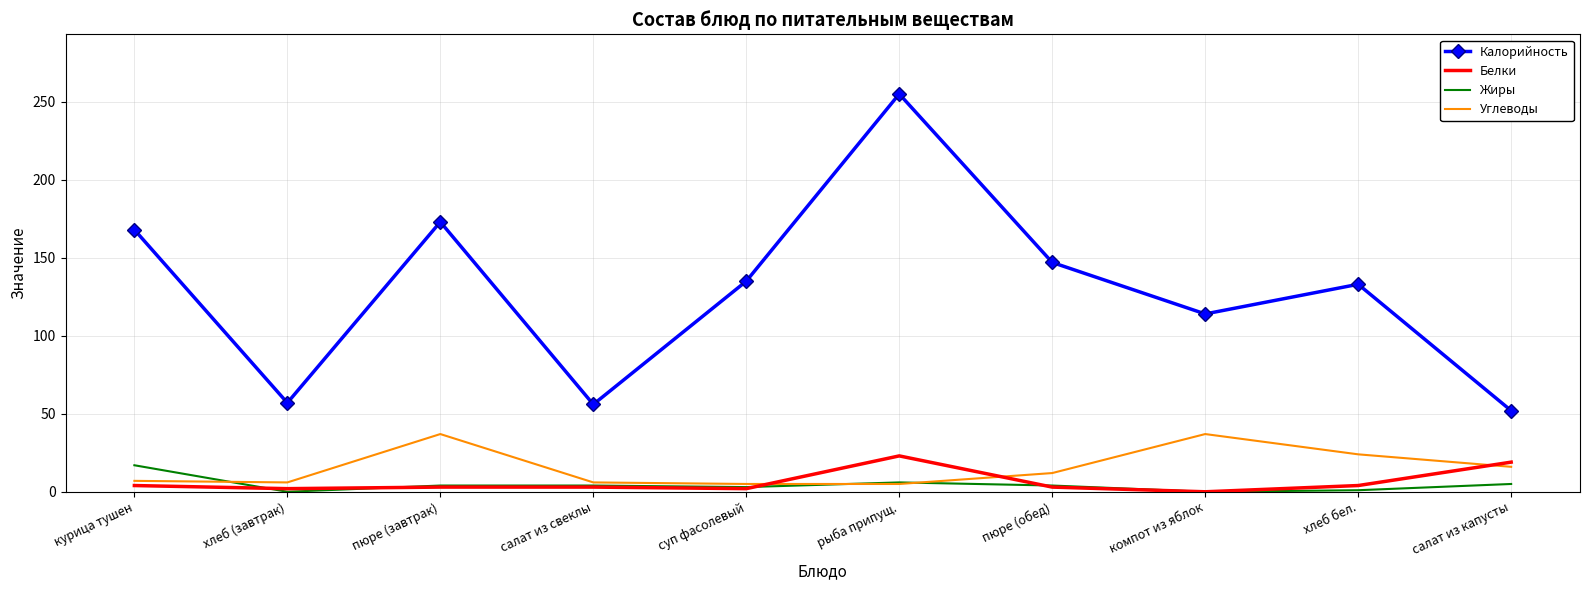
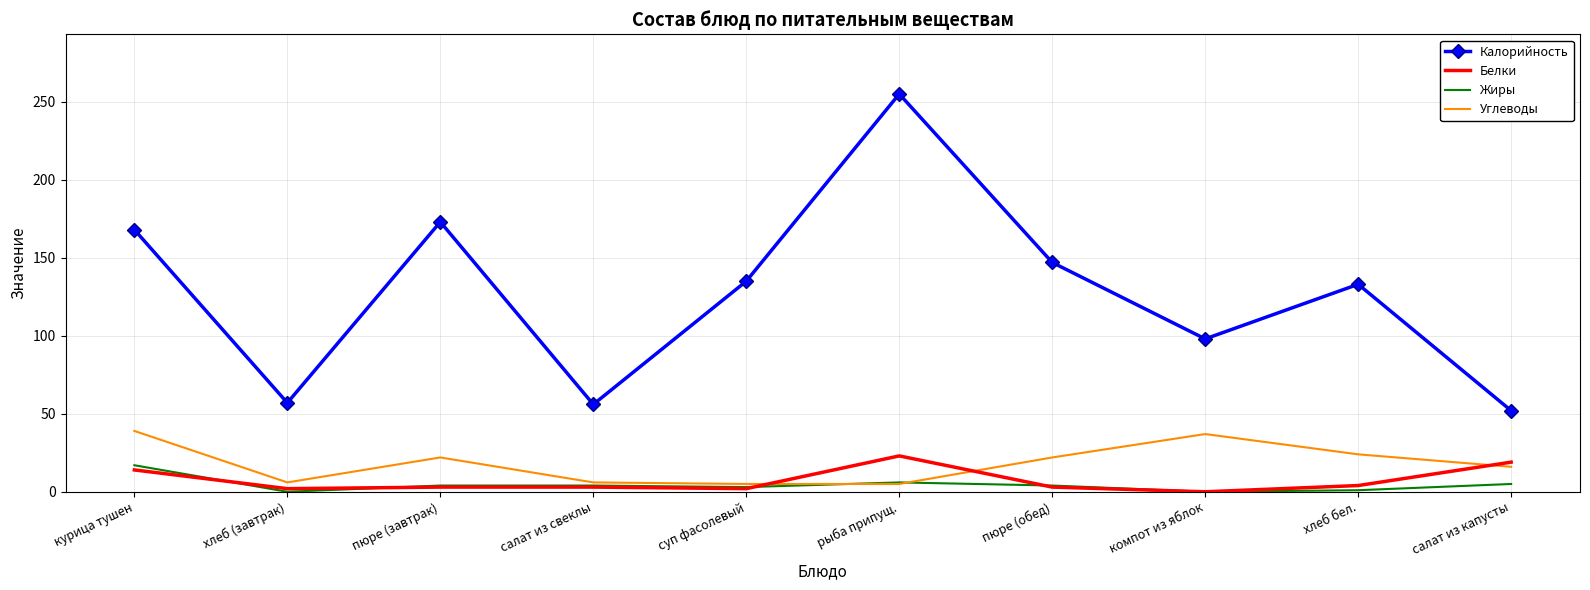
Белки, курица тушен: 4 -> 14
Углеводы, курица тушен: 7 -> 39
Углеводы, пюре (завтрак): 37 -> 22
Углеводы, пюре (обед): 12 -> 22
Калорийность, компот из яблок: 114 -> 98
